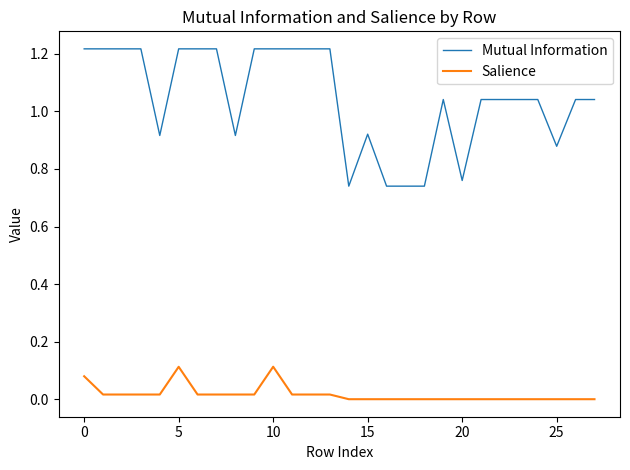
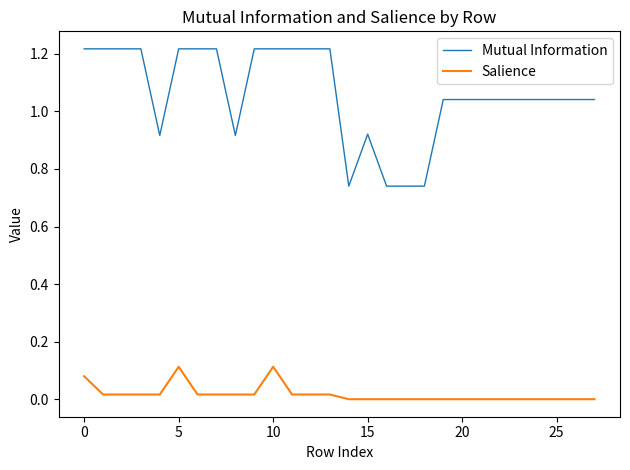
Mutual Information, 20: 0.76 -> 1.04
Mutual Information, 25: 0.88 -> 1.04
